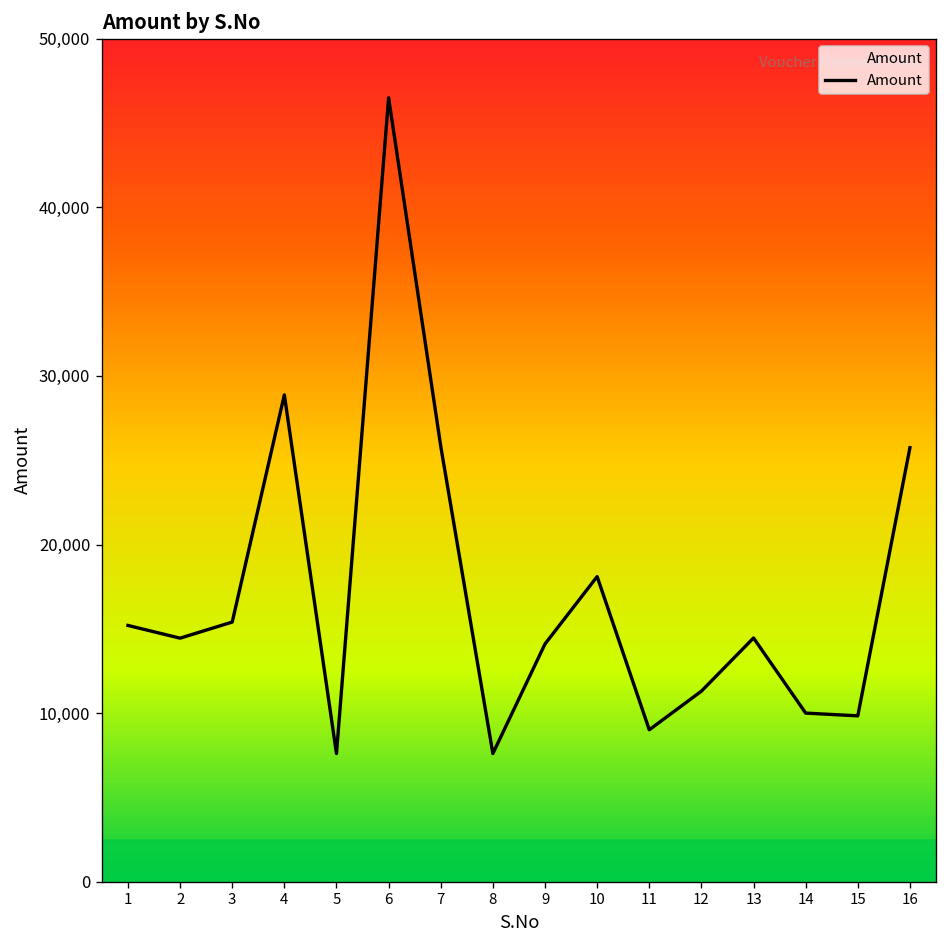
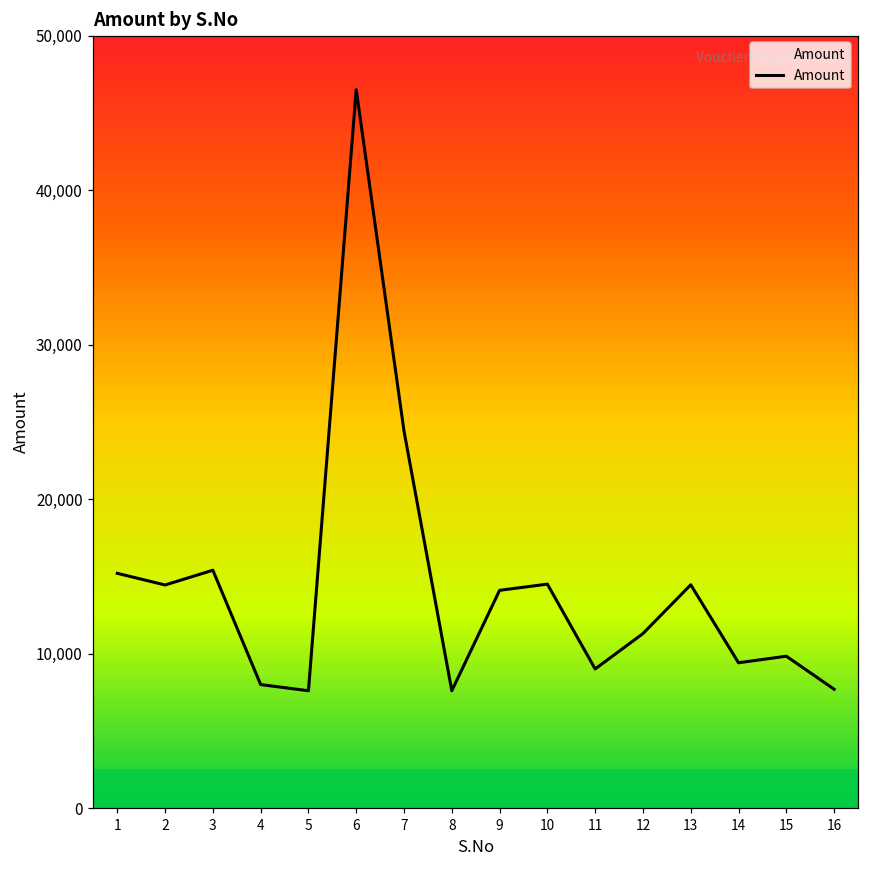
4: 28,900 -> 8,000
7: 25,800 -> 24,400
10: 18,100 -> 14,500
14: 10,000 -> 9,400
16: 25,700 -> 7,700
